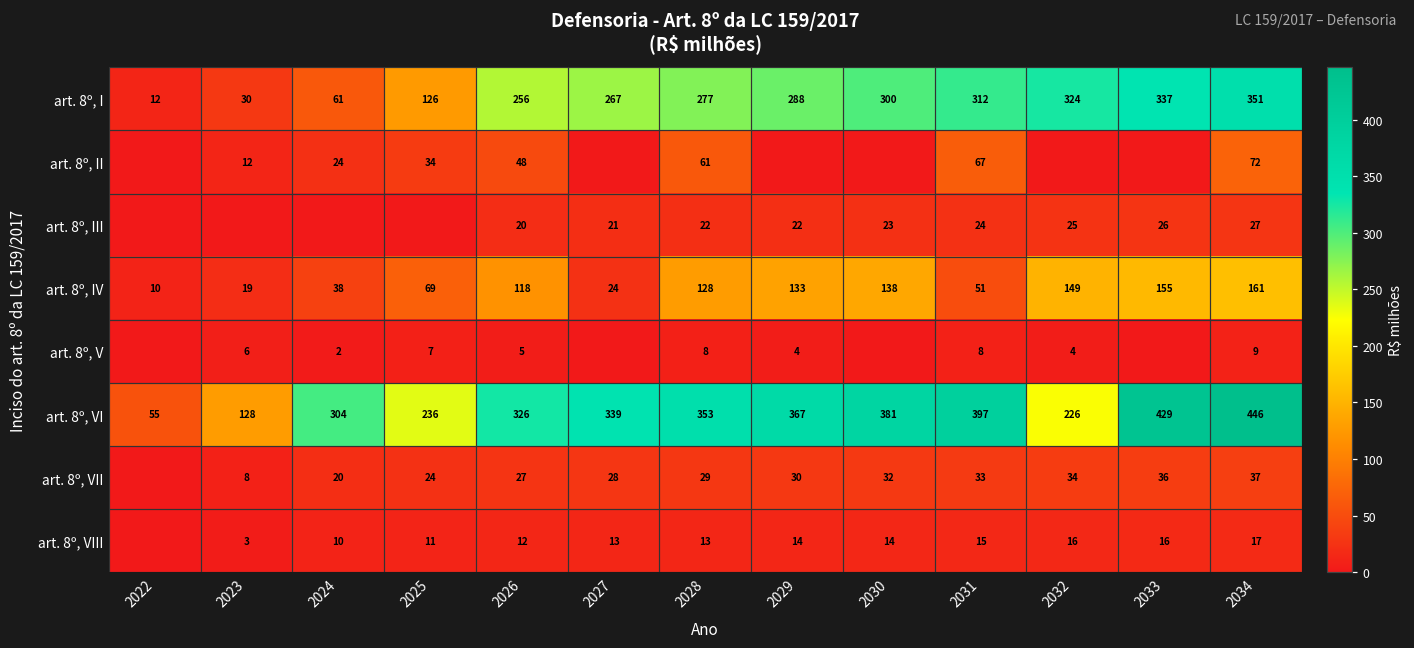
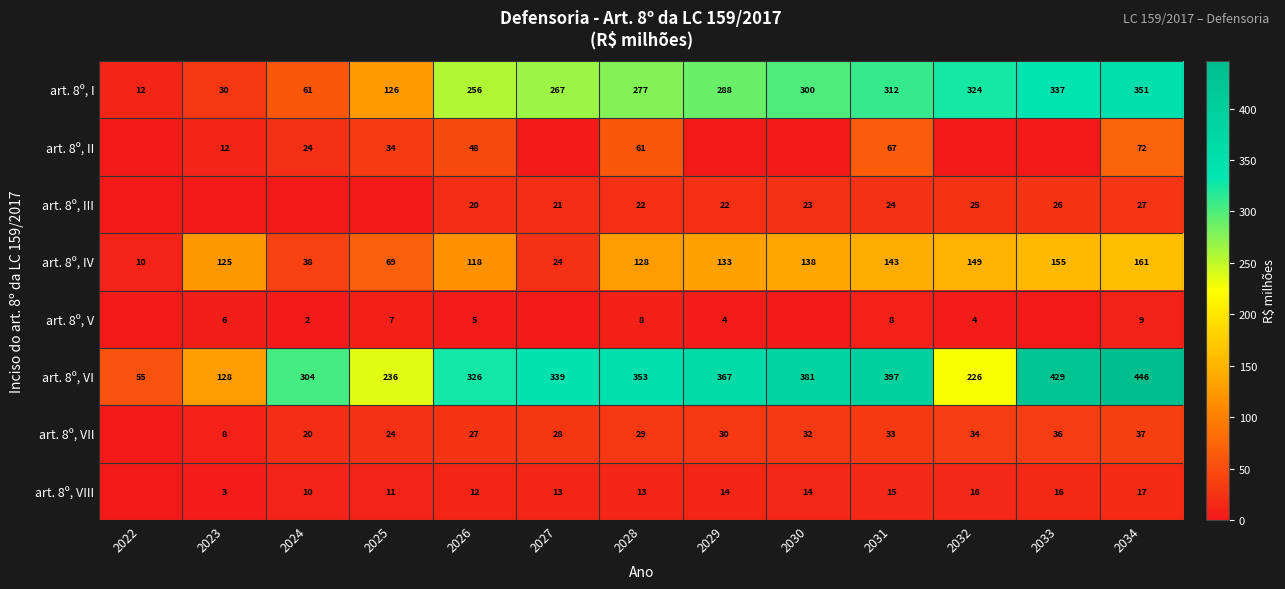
art. 8º, IV, 2023: 19 -> 125
art. 8º, IV, 2031: 51 -> 143
